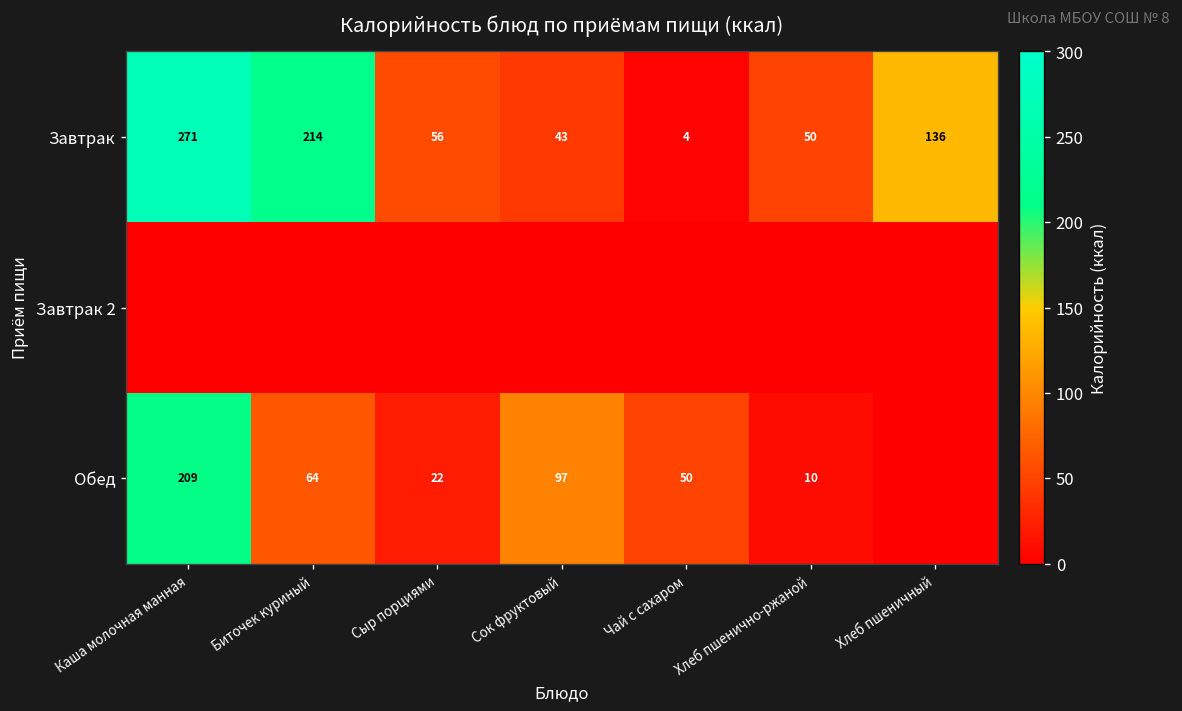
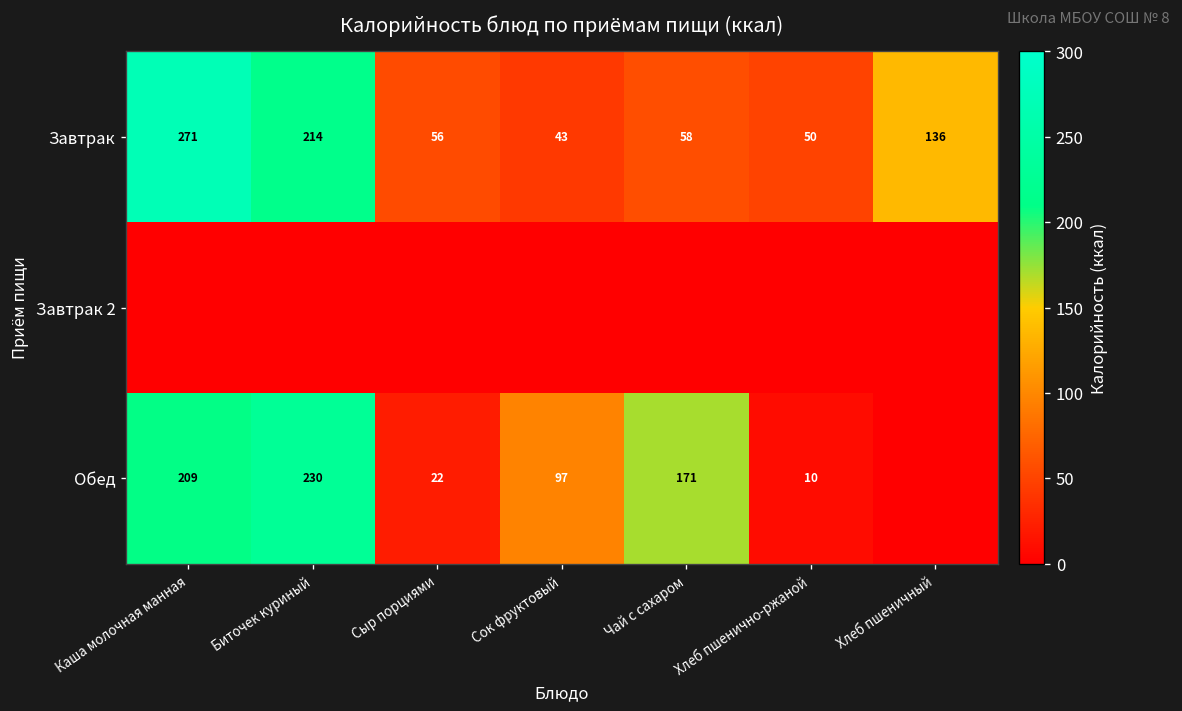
Завтрак, Чай с сахаром: 4 -> 58
Обед, Биточек куриный: 64 -> 230
Обед, Чай с сахаром: 50 -> 171
